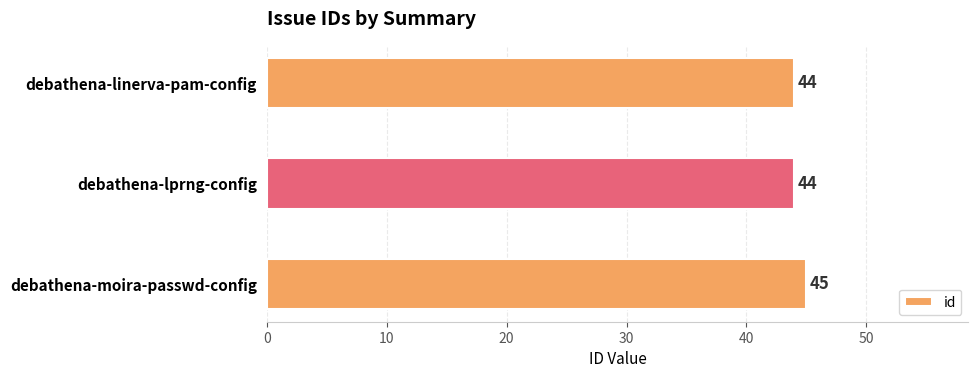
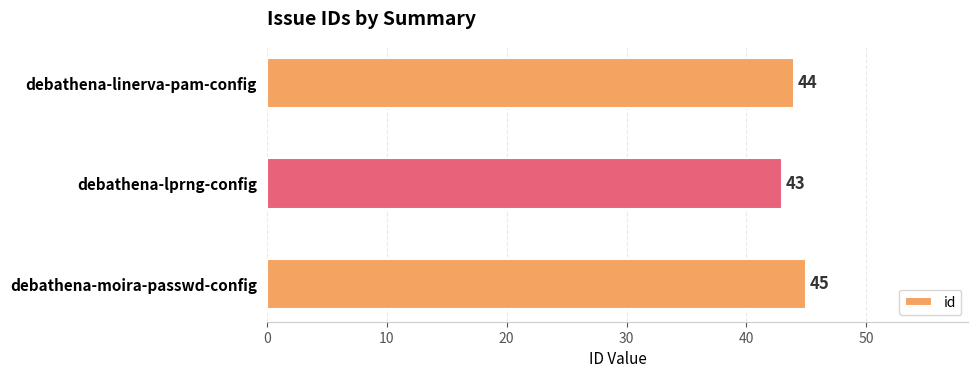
debathena-lprng-config: 44 -> 43
